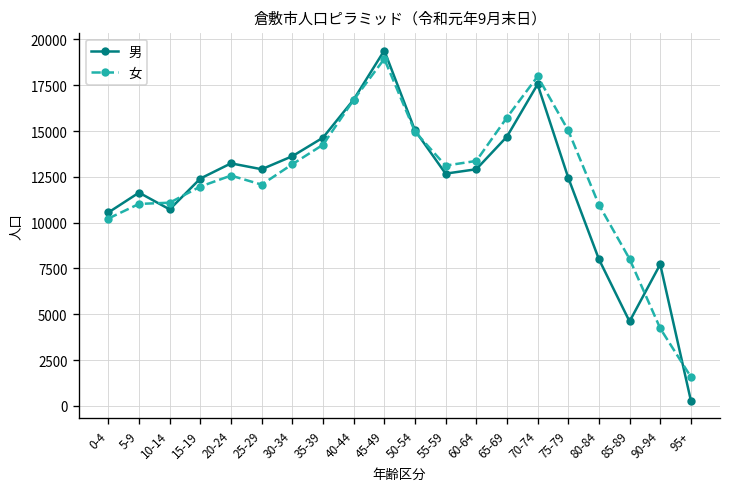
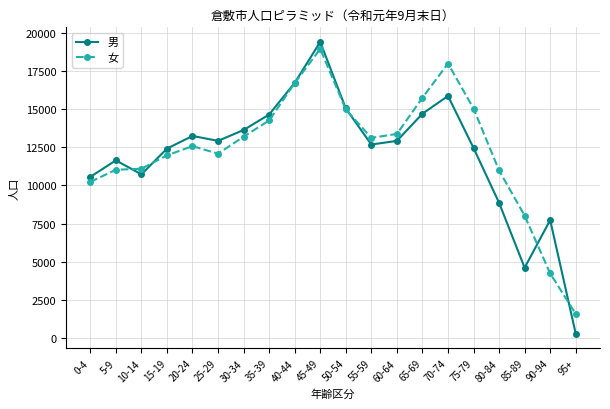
男, 70-74: 17500 -> 15900
男, 80-84: 8000 -> 8900
